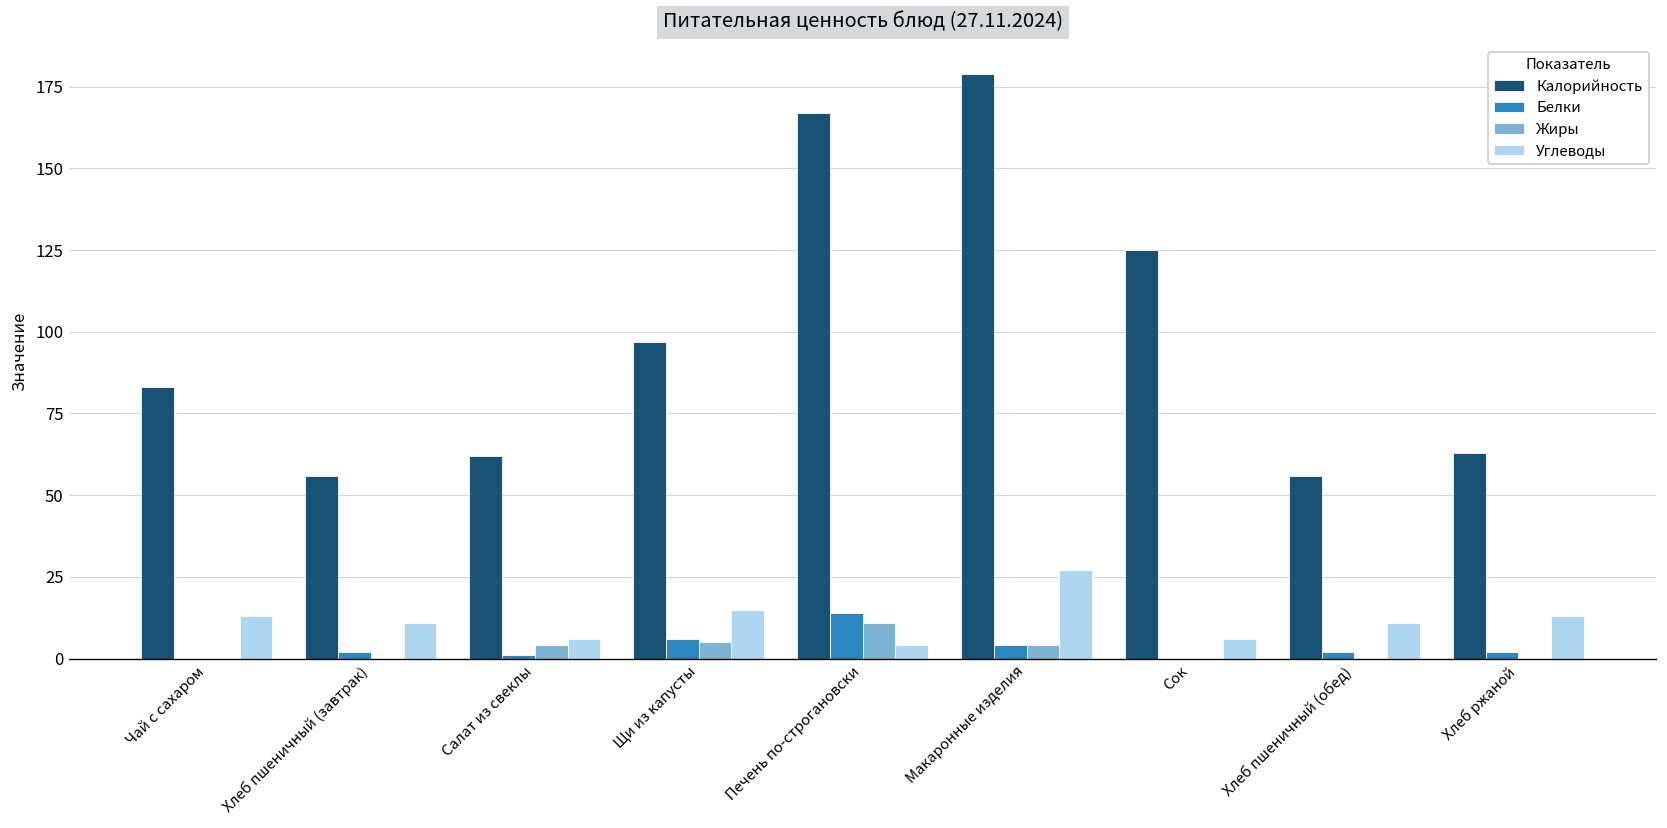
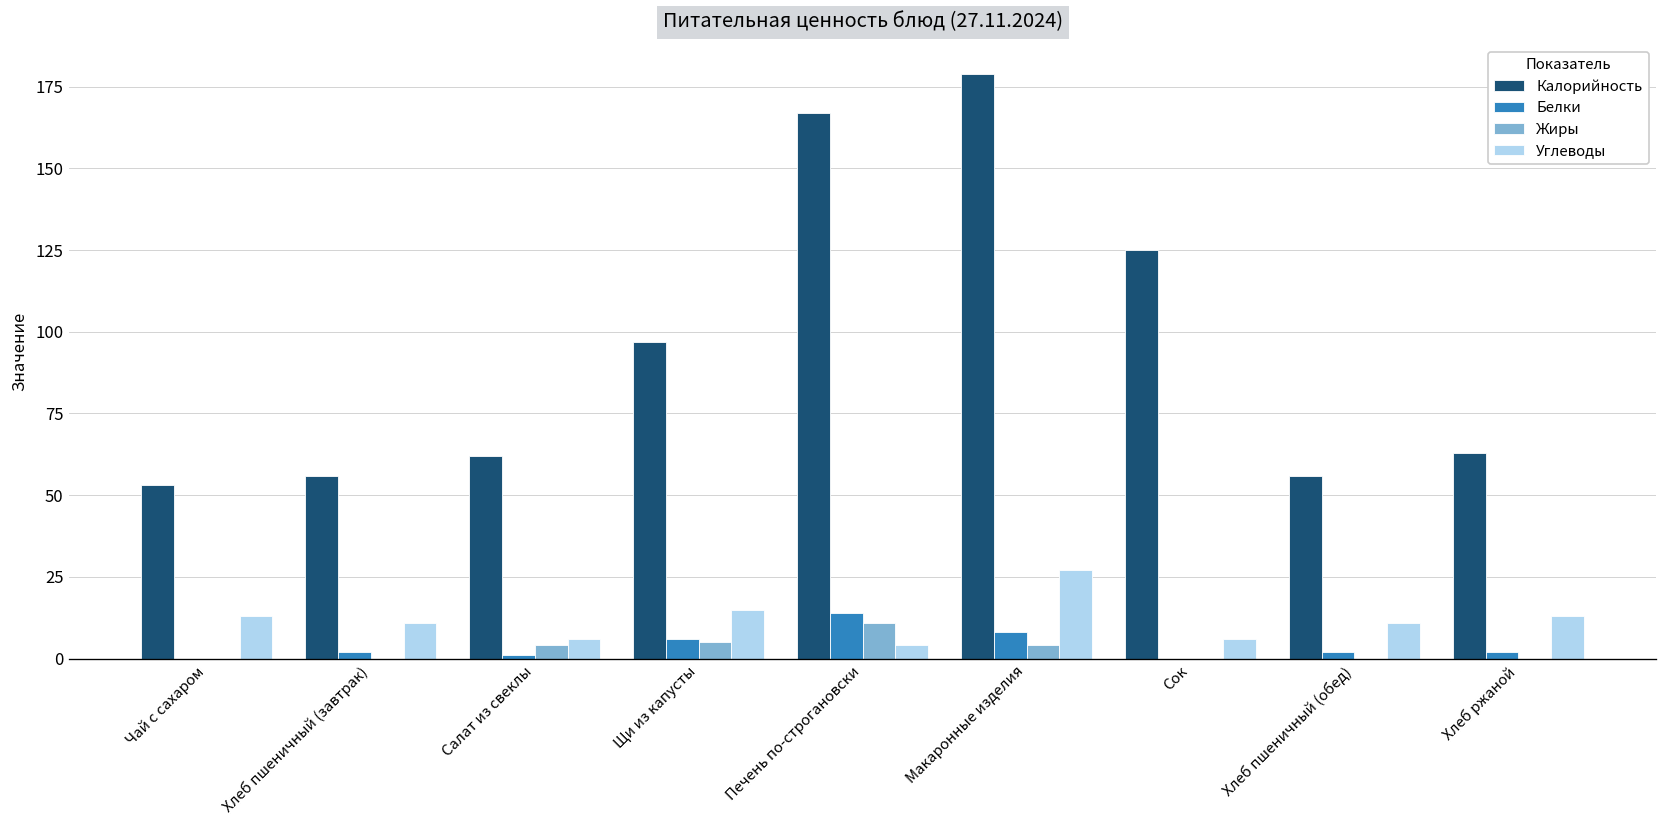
Калорийность, Чай с сахаром: 83 -> 53
Белки, Макаронные изделия: 4 -> 8
